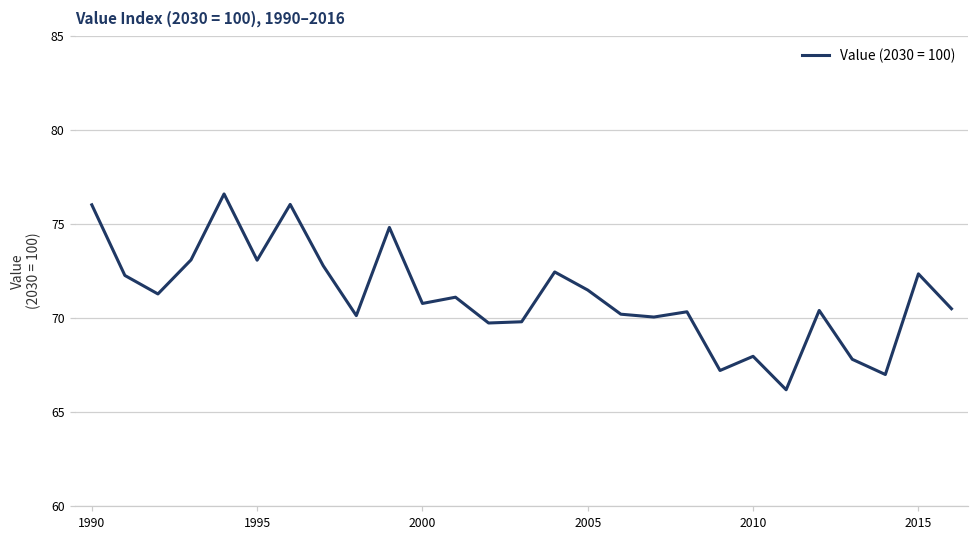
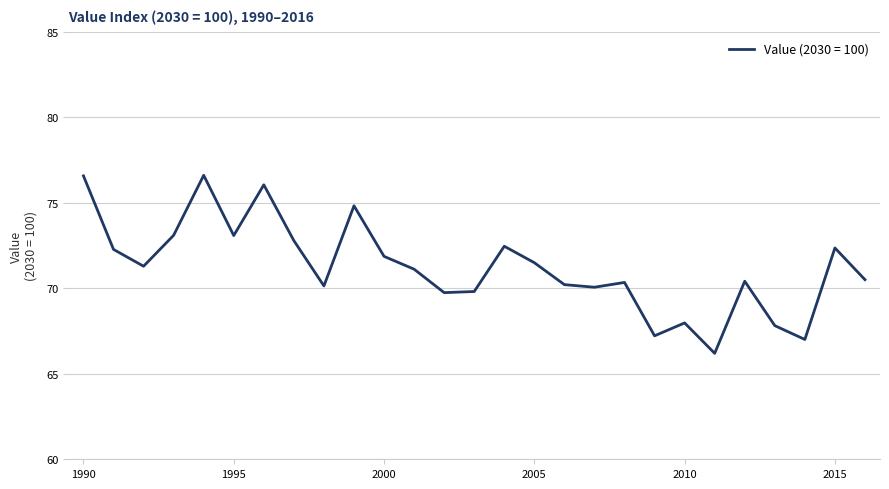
1990: 76.0 -> 76.6
2000: 70.8 -> 71.9
